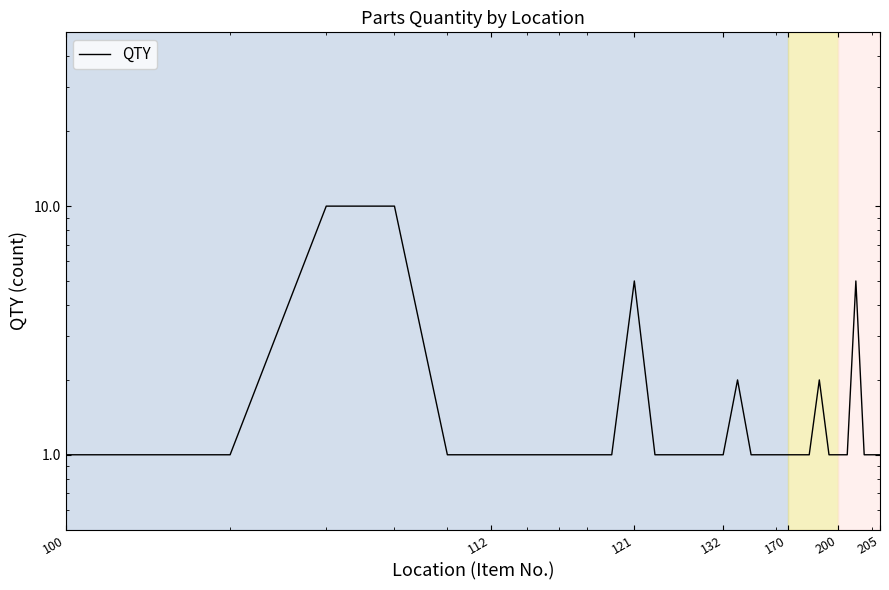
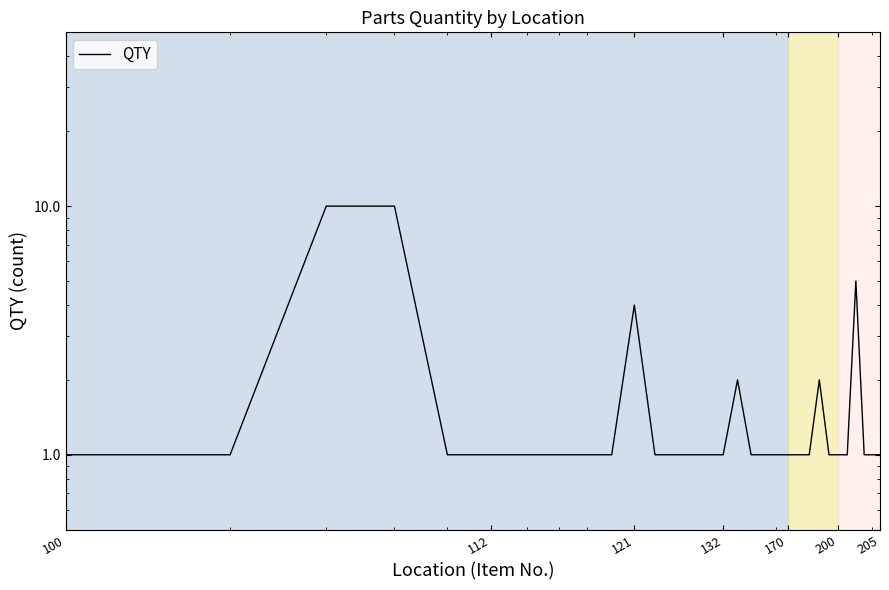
121: 5 -> 4
